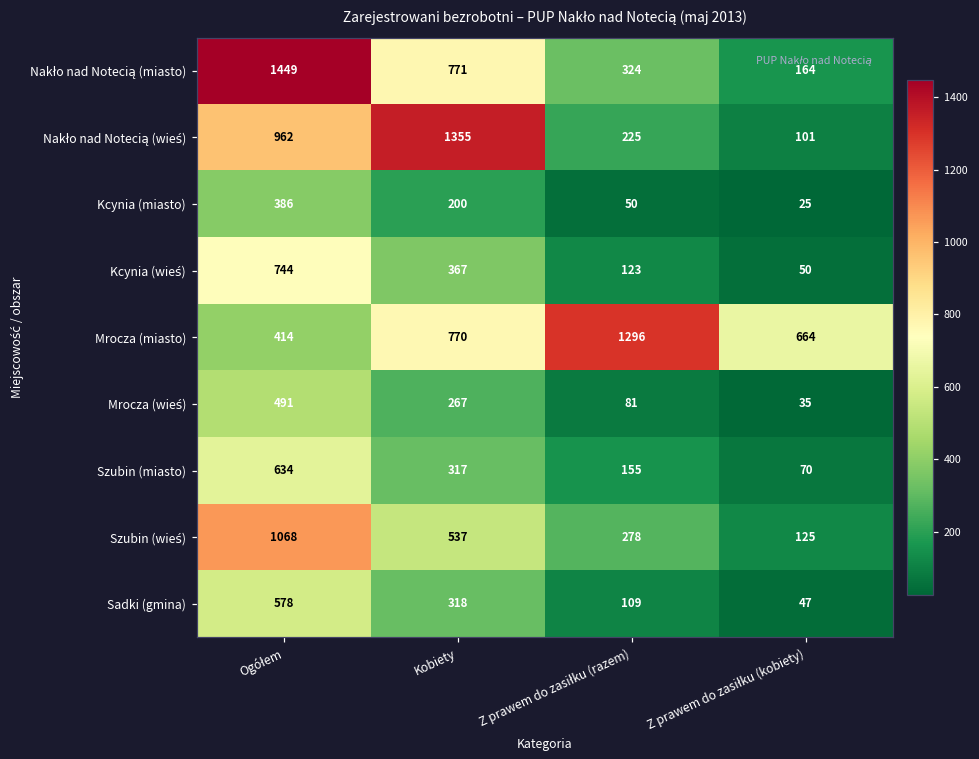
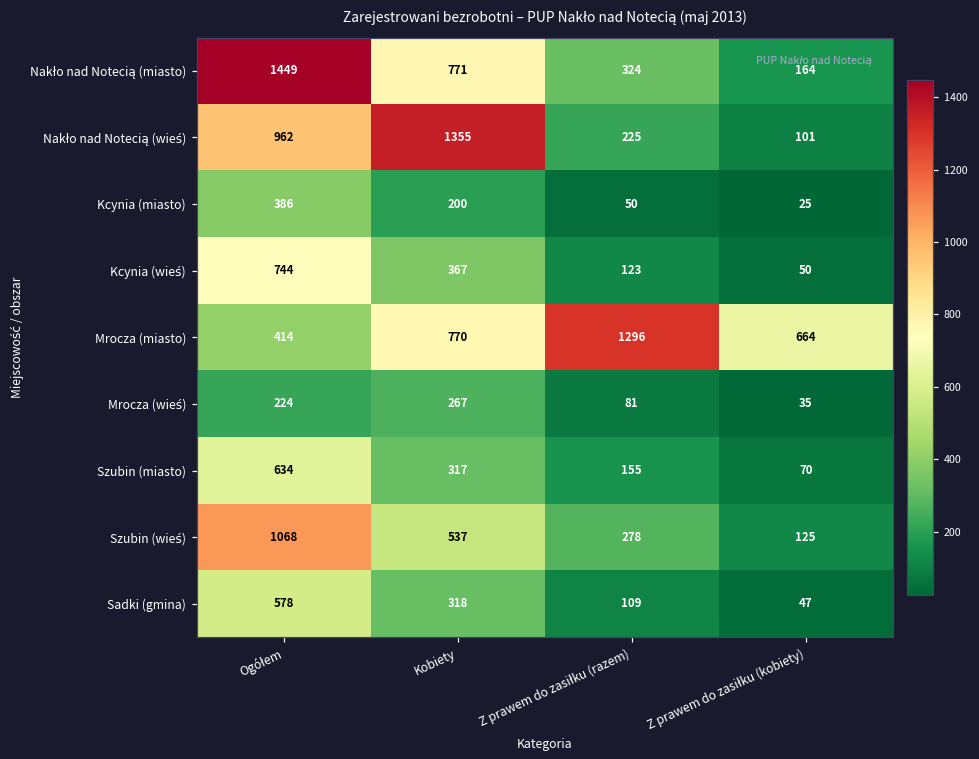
Mrocza (wieś), Ogółem: 491 -> 224
